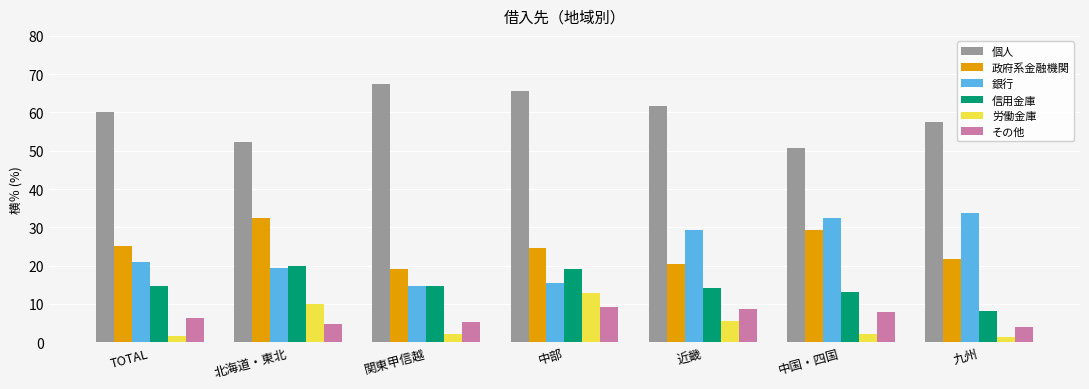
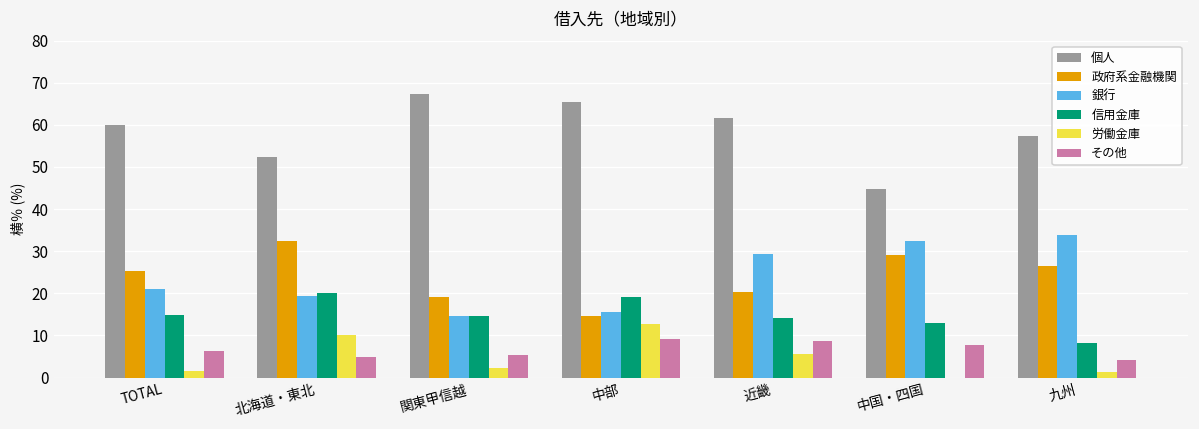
政府系金融機関, 中部: 25 -> 15
個人, 中国・四国: 51 -> 45
労働金庫, 中国・四国: 2 -> 0
政府系金融機関, 九州: 22 -> 26
